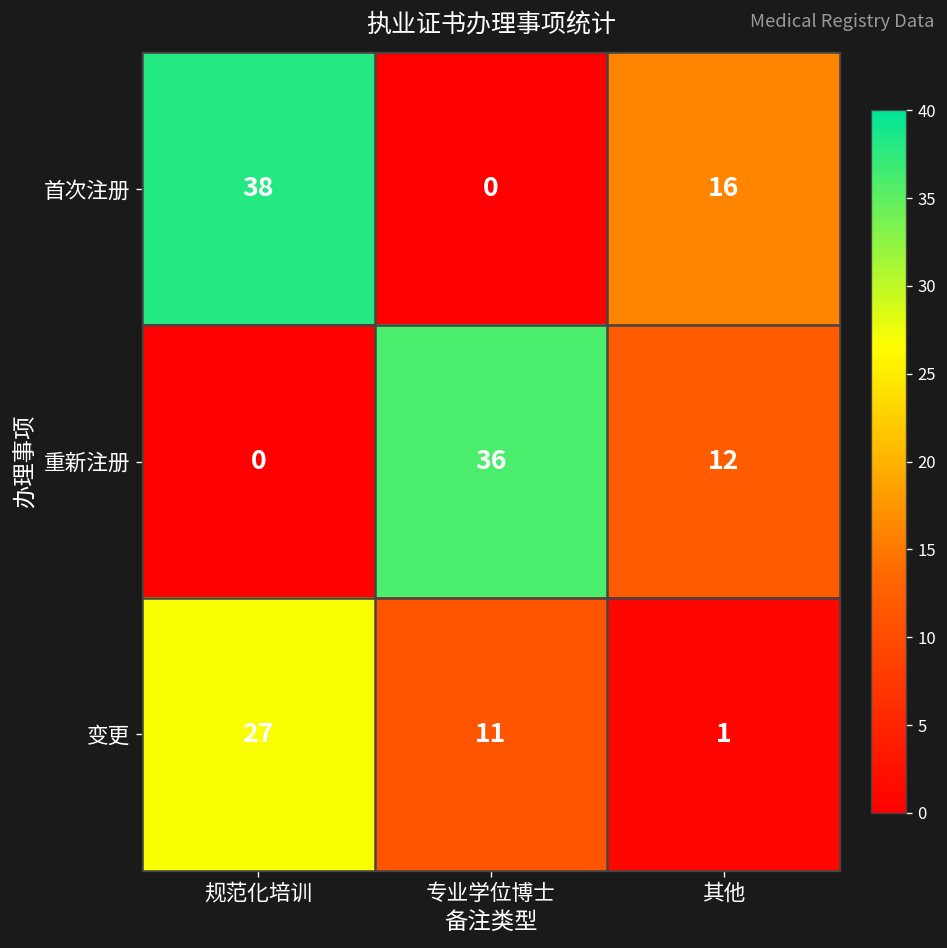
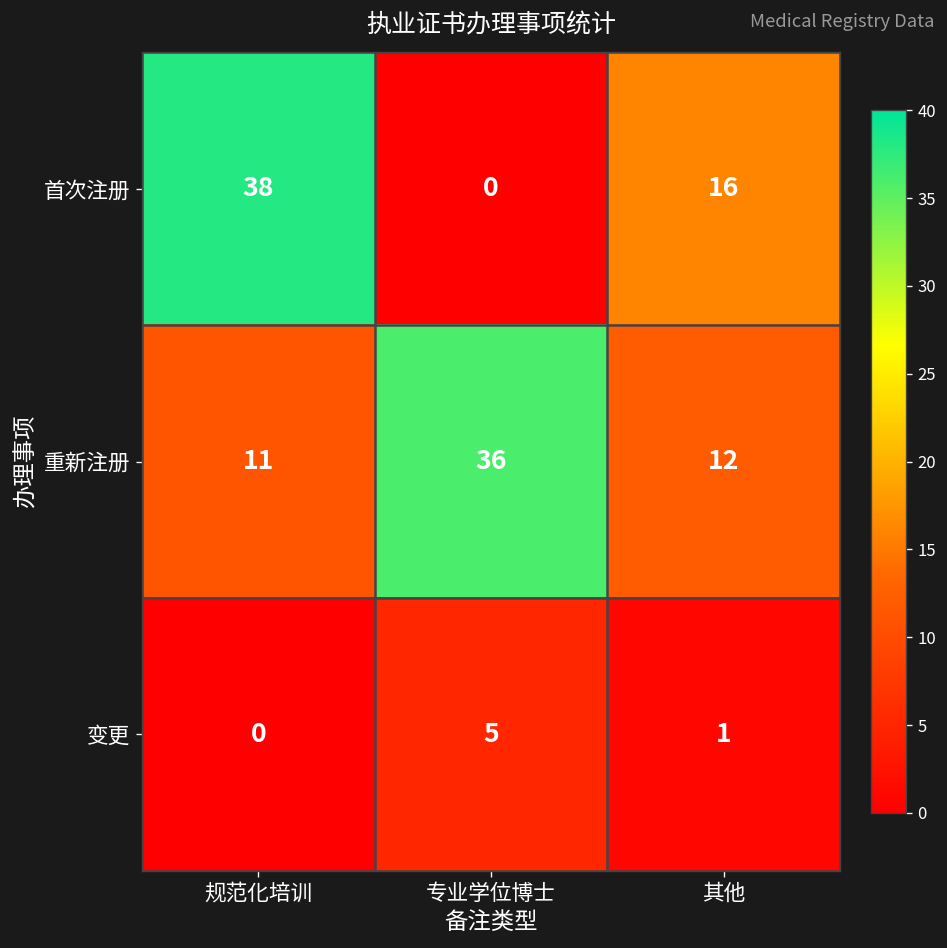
重新注册, 规范化培训: 0 -> 11
变更, 规范化培训: 27 -> 0
变更, 专业学位博士: 11 -> 5
